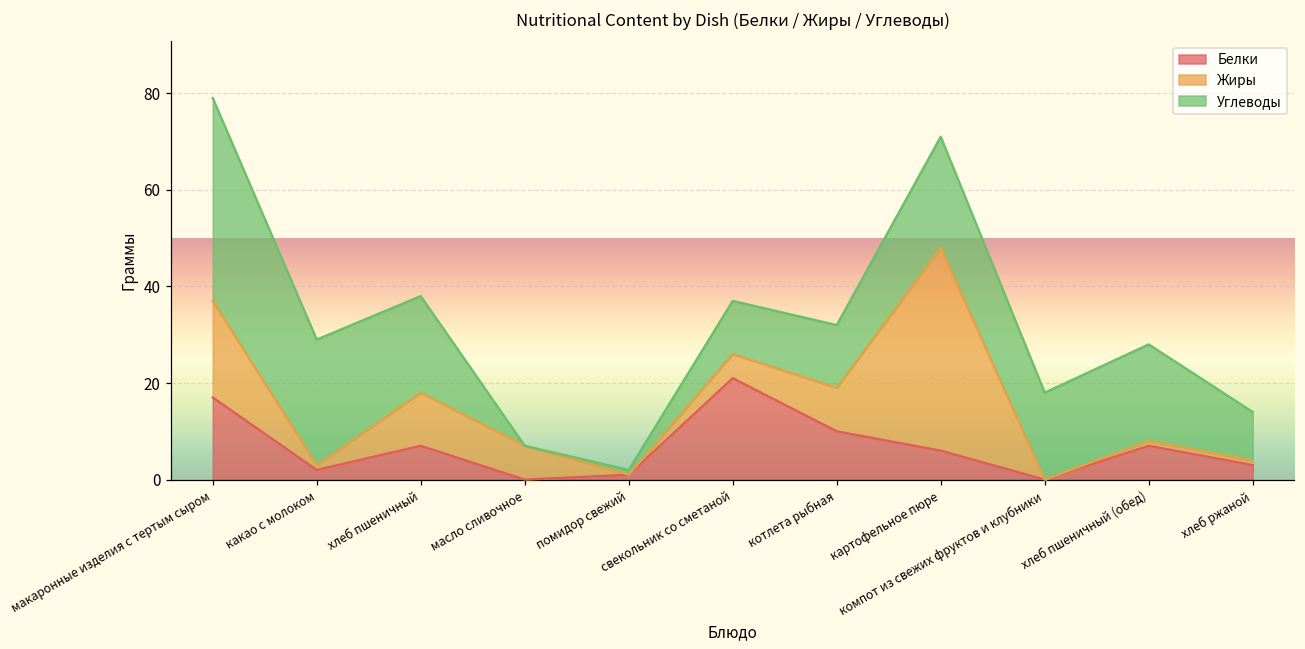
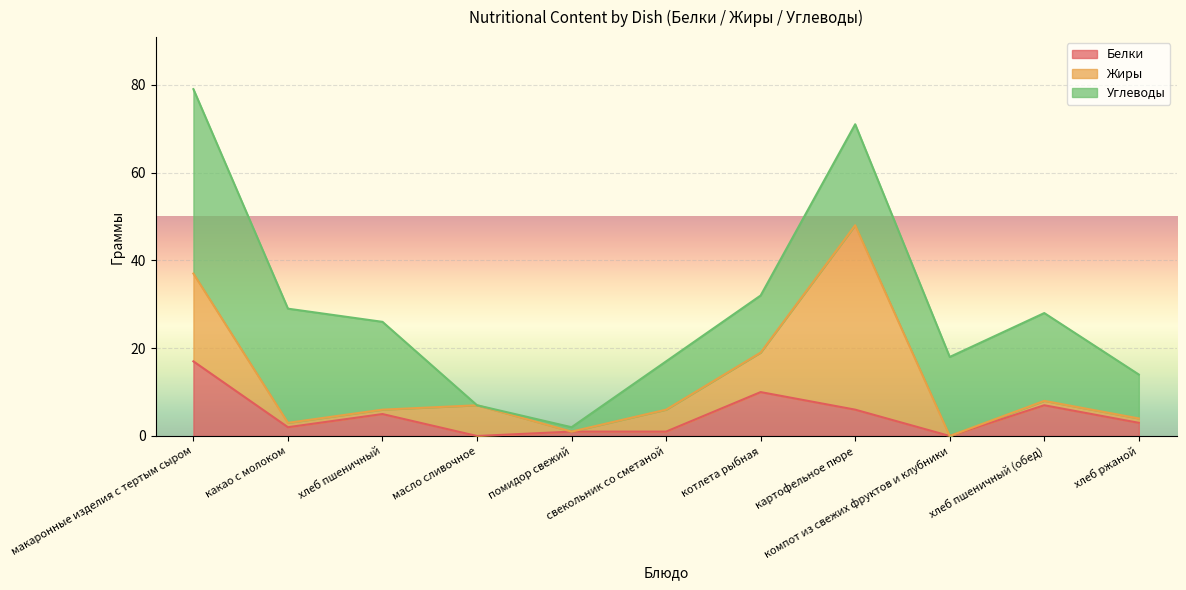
Белки, хлеб пшеничный: 7 -> 5
Жиры, хлеб пшеничный: 11 -> 1
Белки, свекольник со сметаной: 21 -> 1
